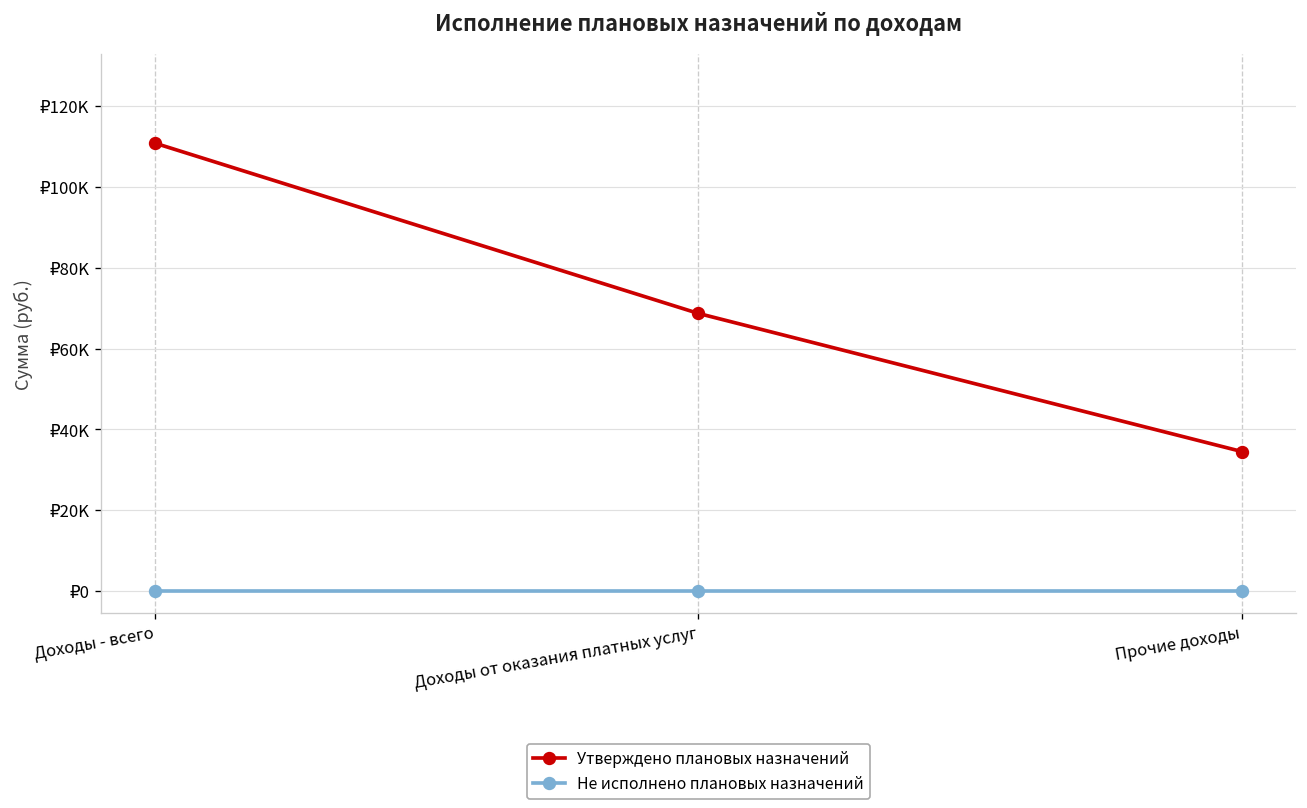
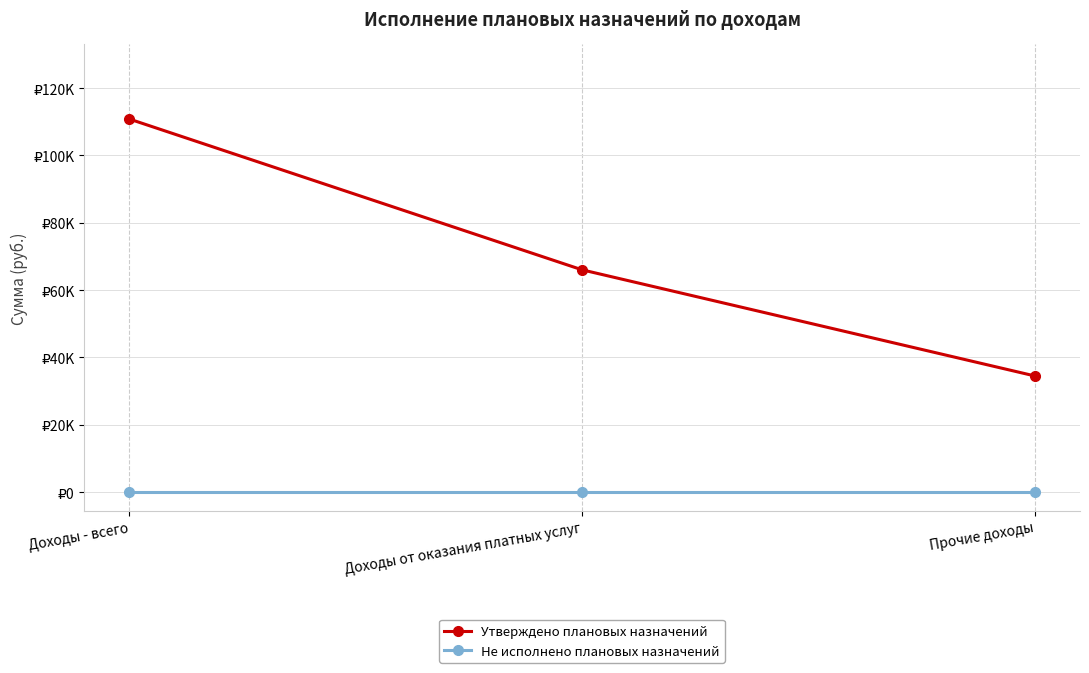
Утверждено плановых назначений, Доходы от оказания платных услуг: ₽69000 -> ₽66000
